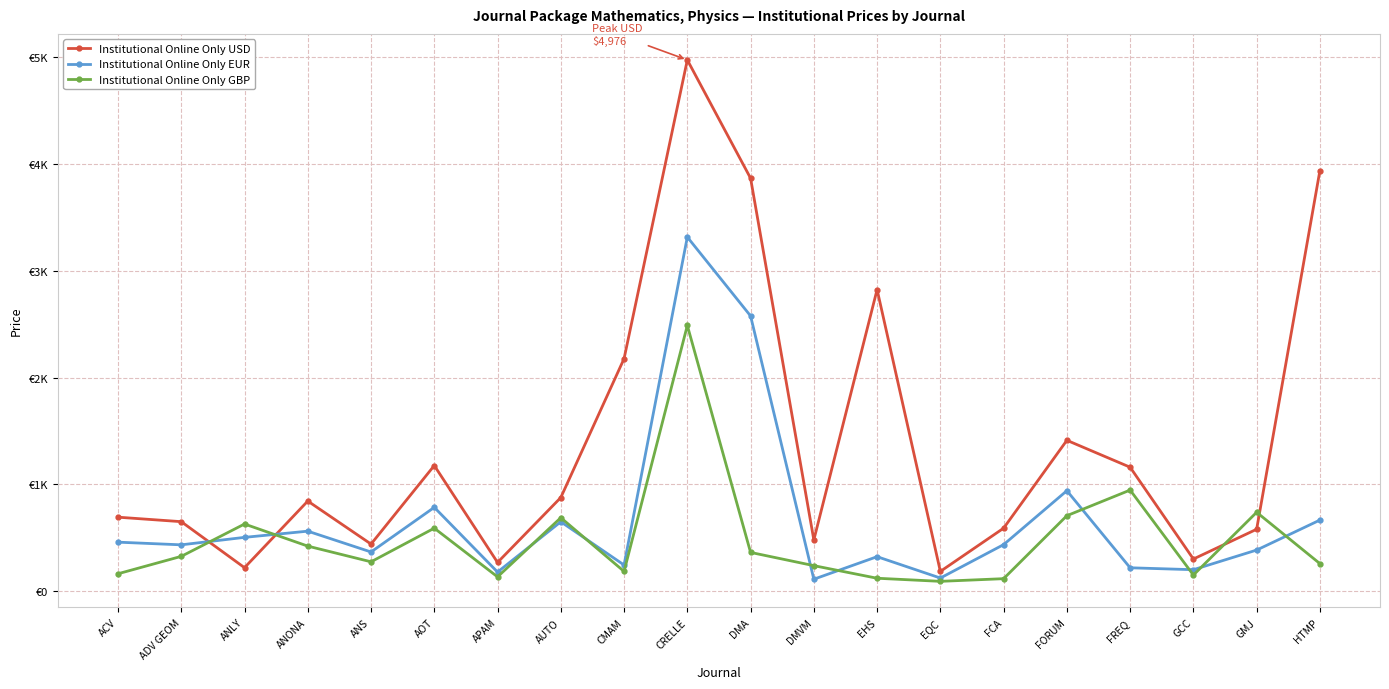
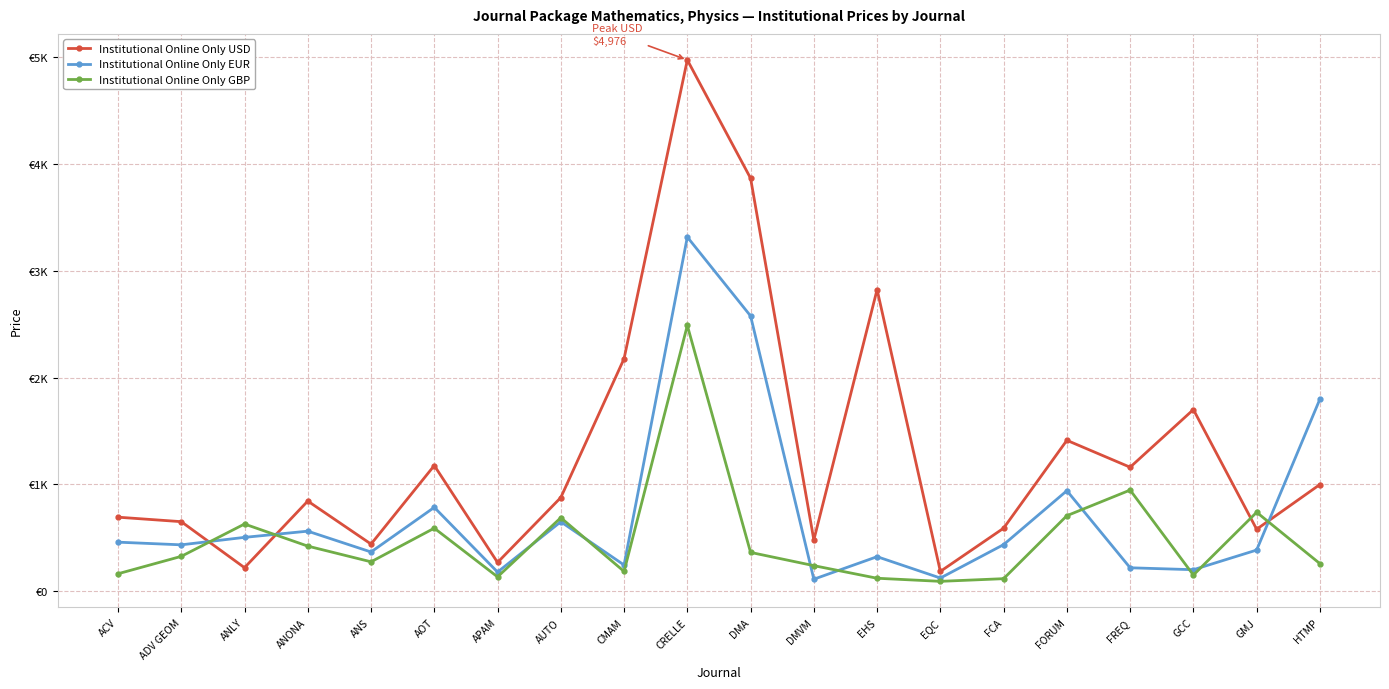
Institutional Online Only USD, GCC: €300 -> €1700
Institutional Online Only USD, HTMP: €3940 -> €1000
Institutional Online Only EUR, HTMP: €670 -> €1800
